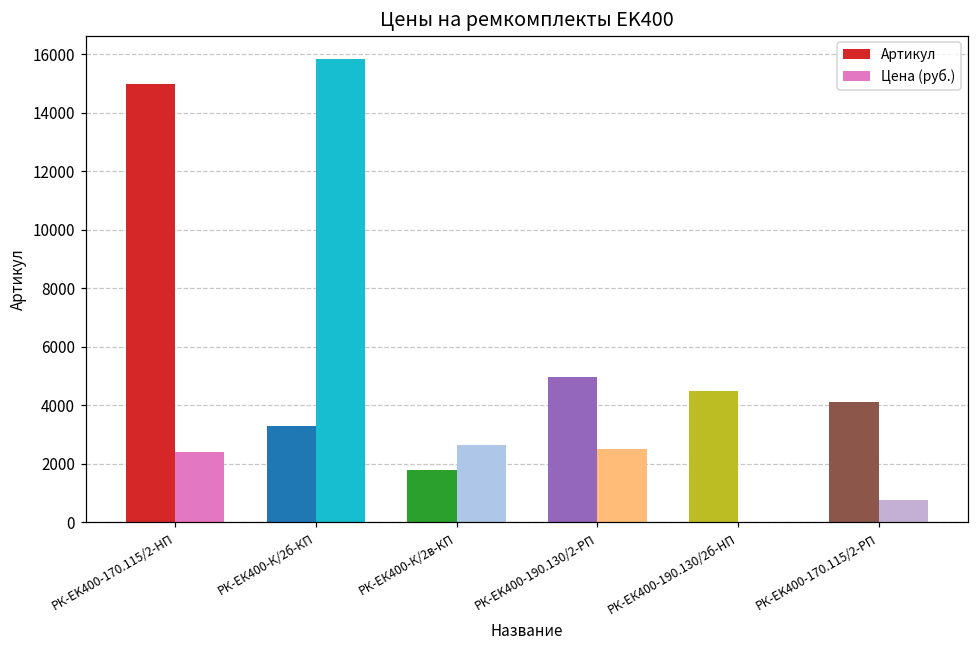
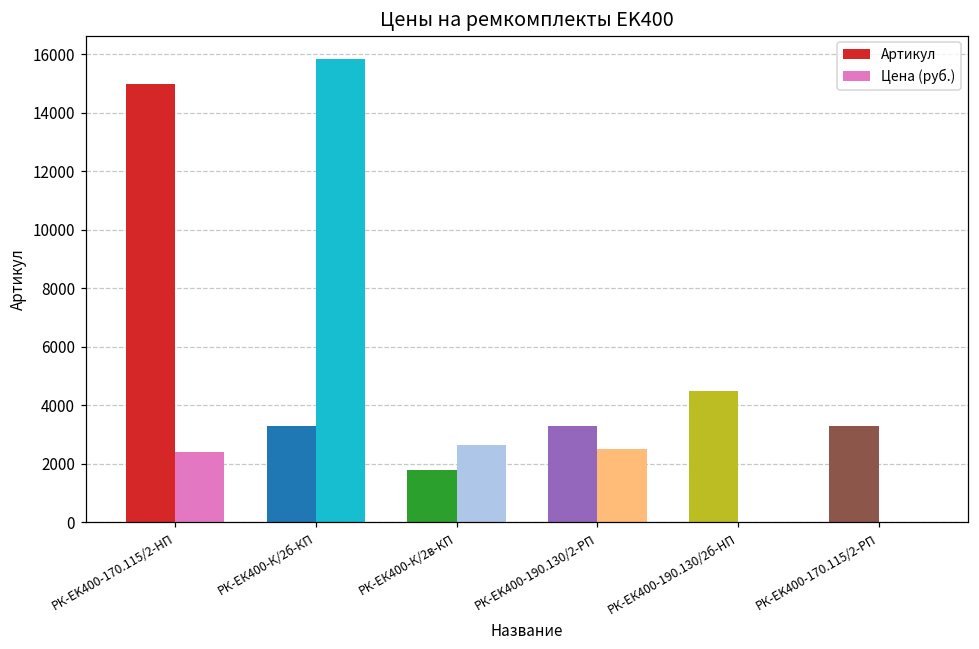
Артикул, РК-ЕK400-190.130/2-РП: 5000 -> 3300
Артикул, РК-EK400-170.115/2-РП: 4100 -> 3300
Цена (руб.), РК-EK400-170.115/2-РП: 800 -> 0
